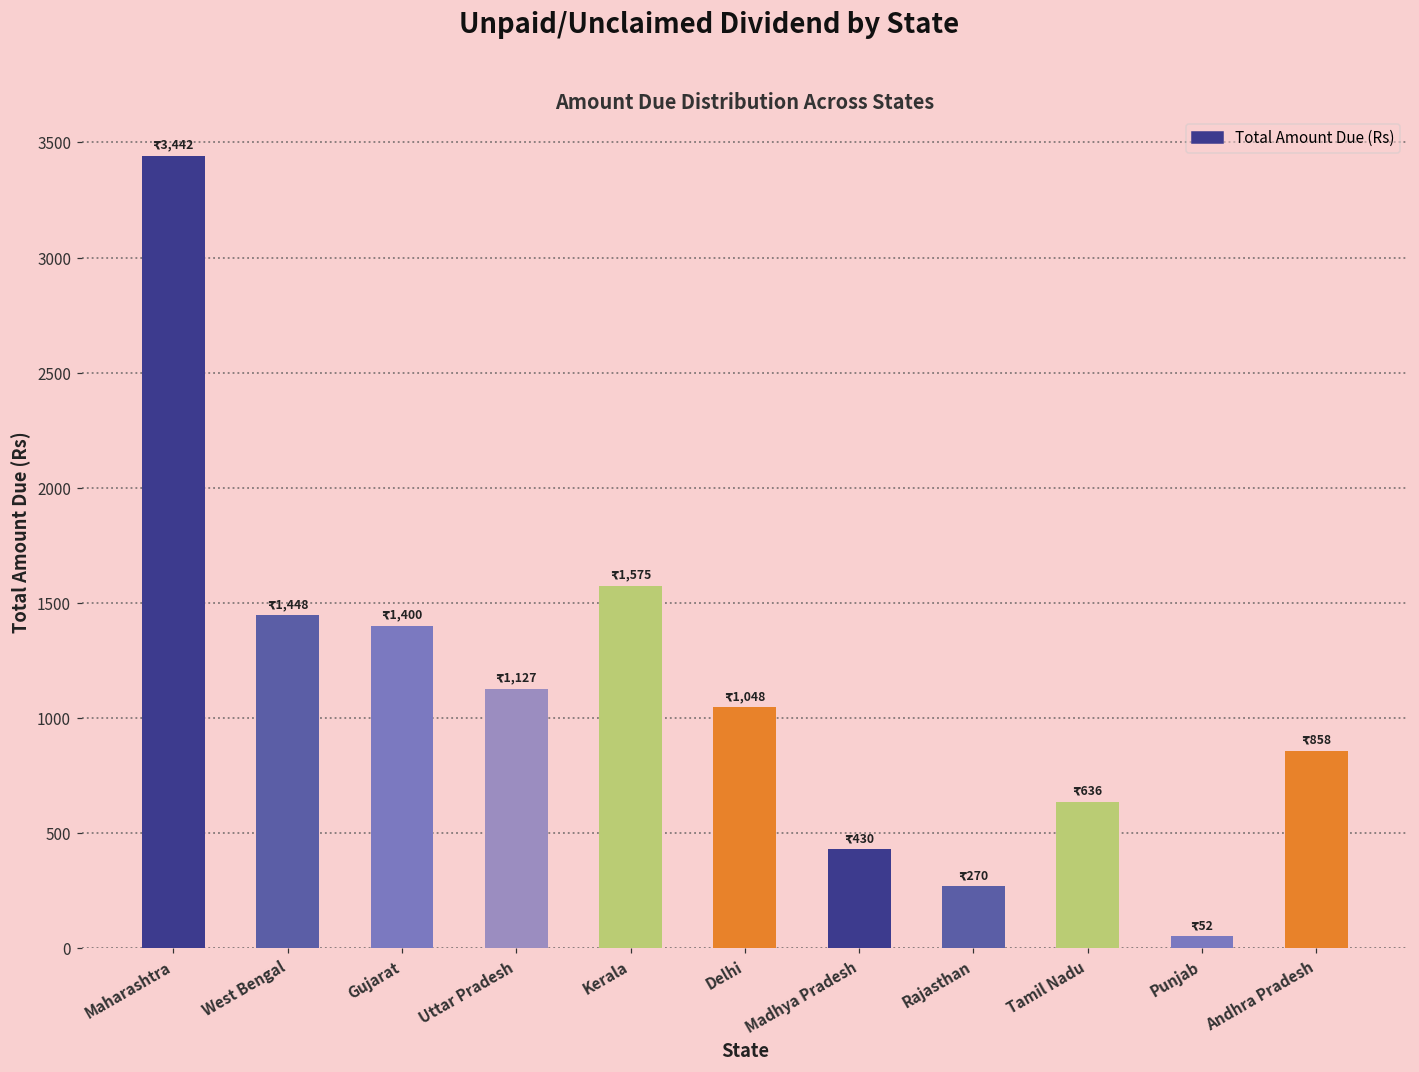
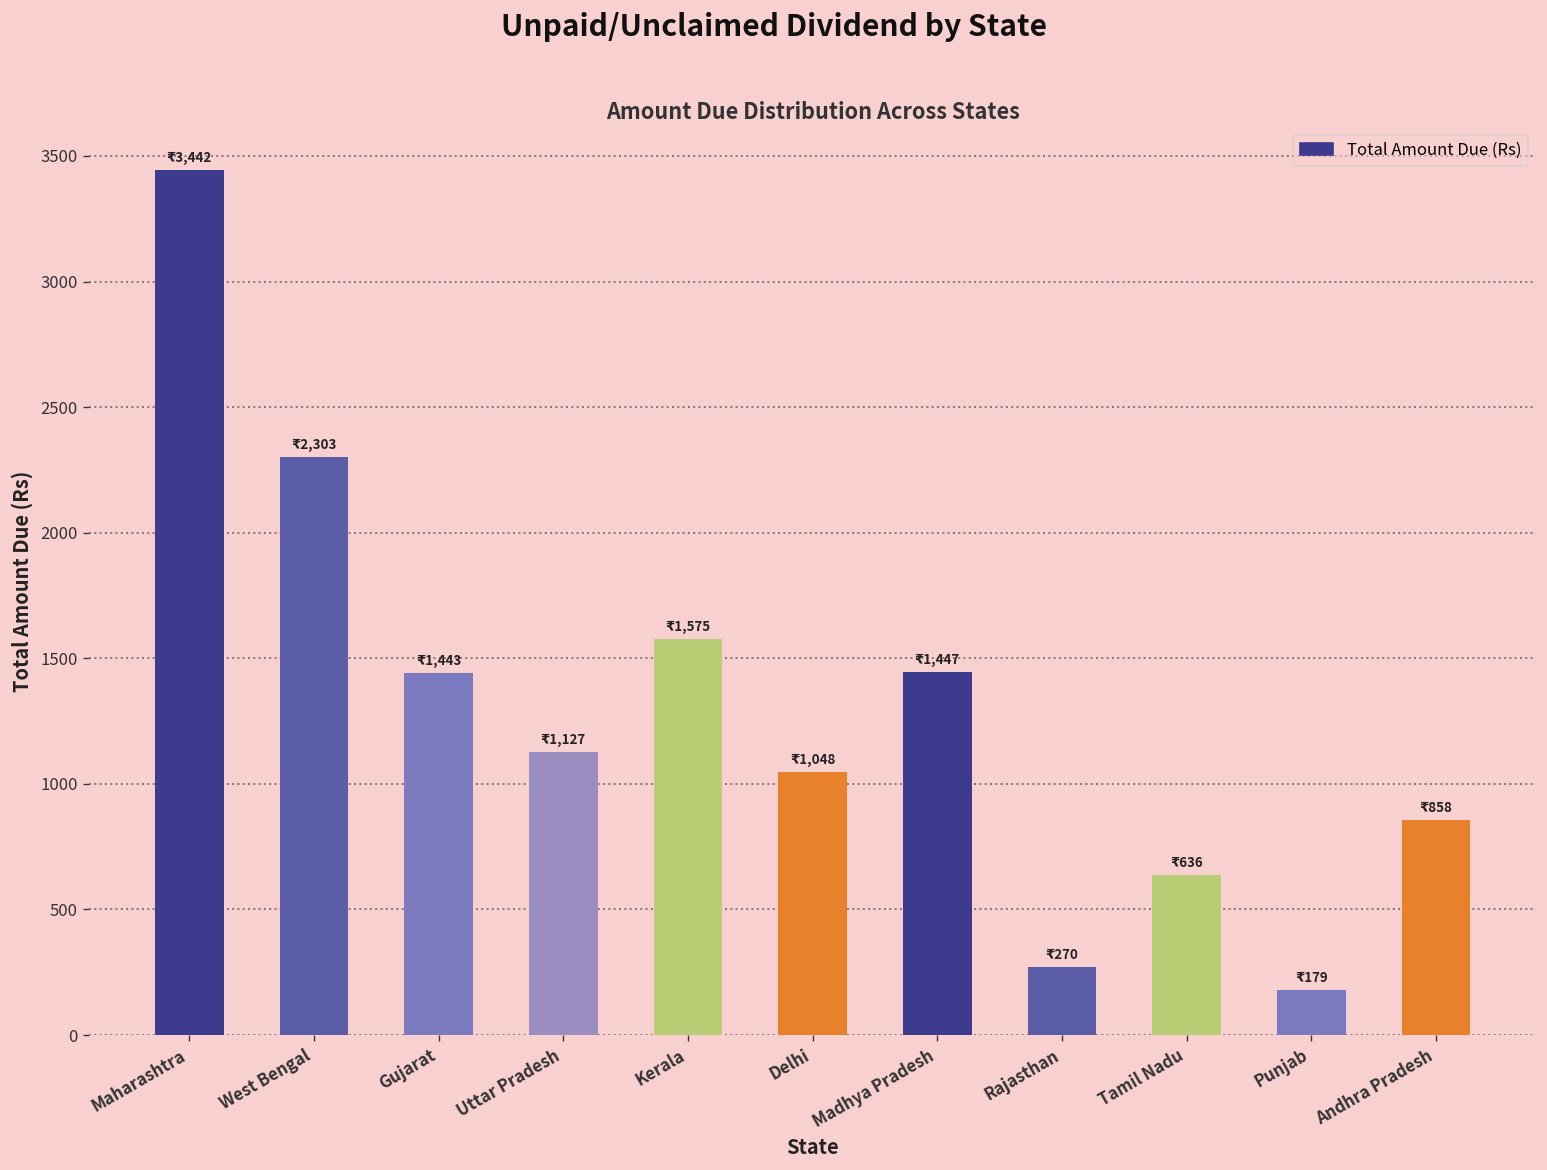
West Bengal: 1,448 -> 2,303
Gujarat: 1,400 -> 1,443
Madhya Pradesh: 430 -> 1,447
Punjab: 52 -> 179
